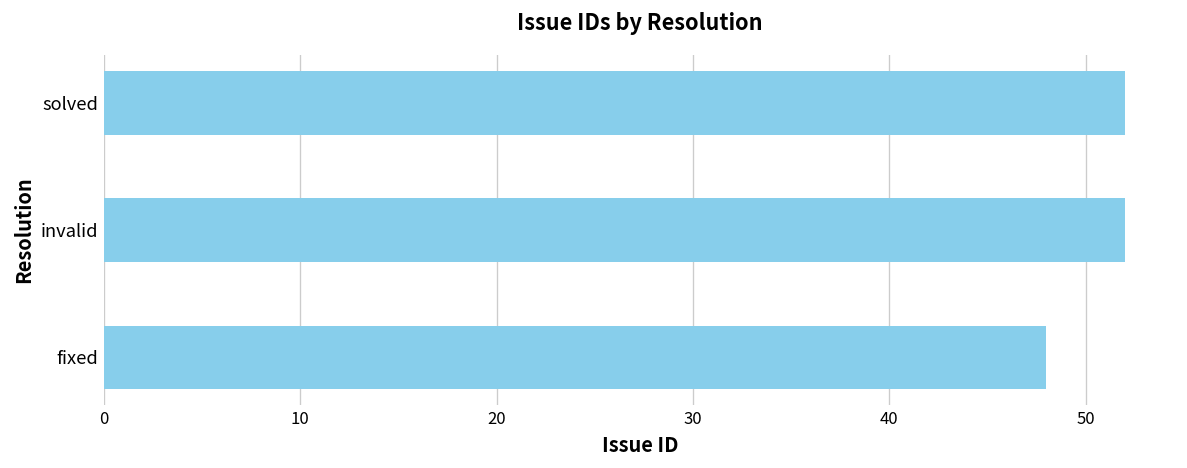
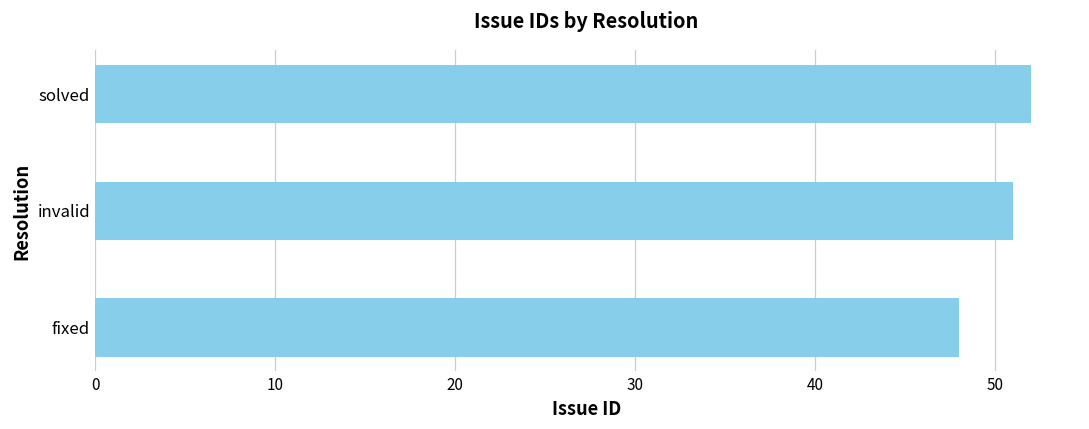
invalid: 52 -> 51
